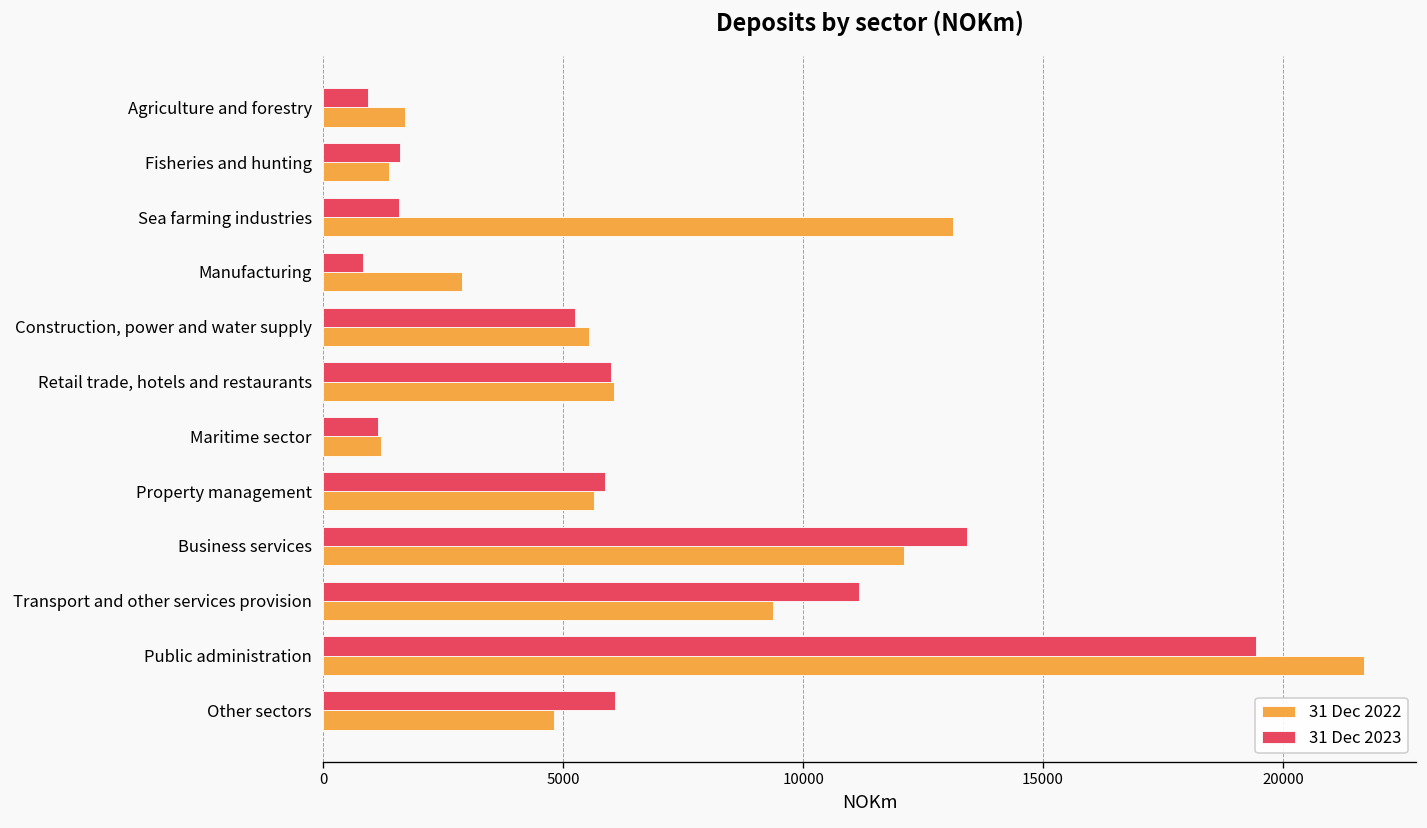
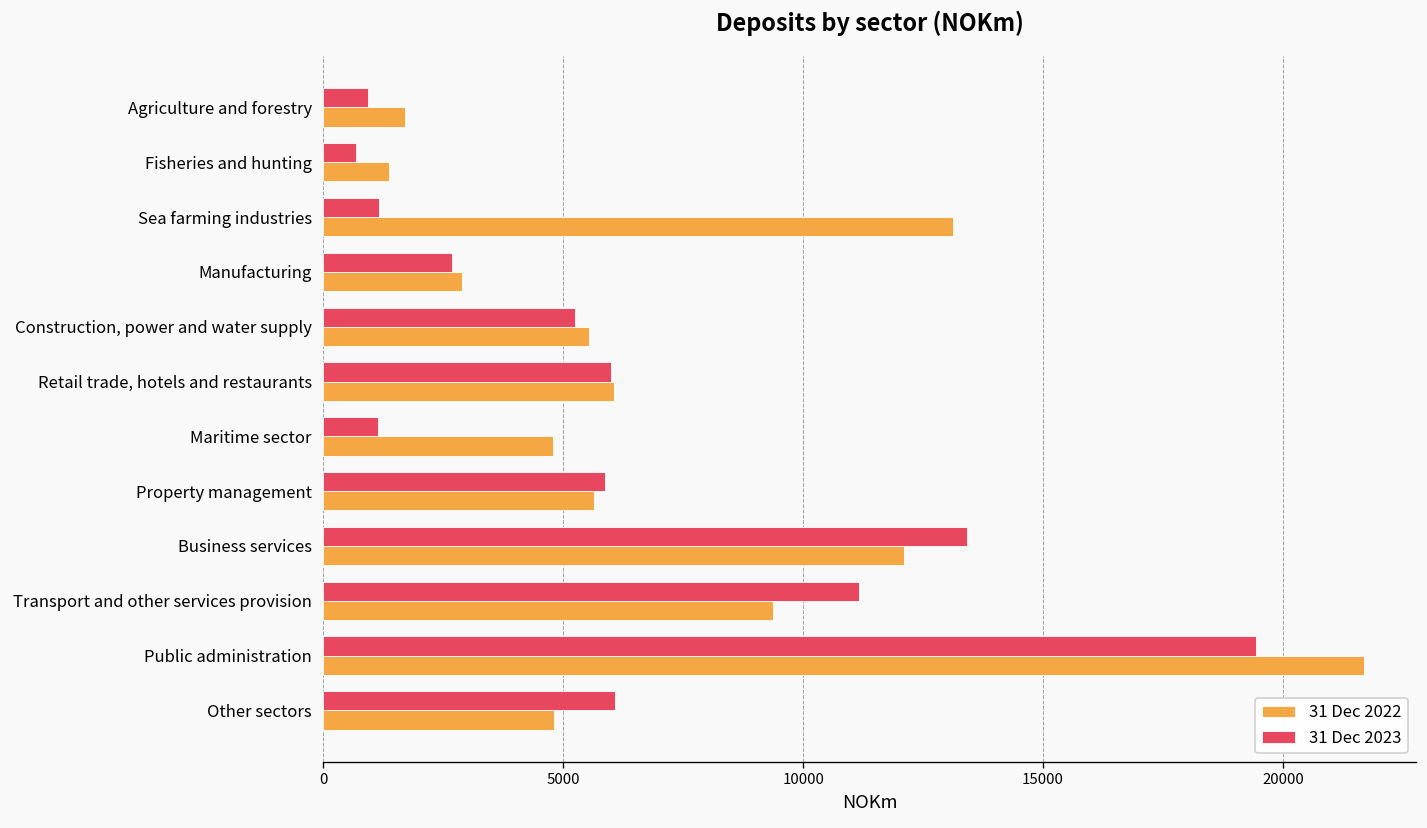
31 Dec 2023, Fisheries and hunting: 1600 -> 700
31 Dec 2023, Sea farming industries: 1600 -> 1200
31 Dec 2023, Manufacturing: 800 -> 2700
31 Dec 2022, Maritime sector: 1200 -> 4800
